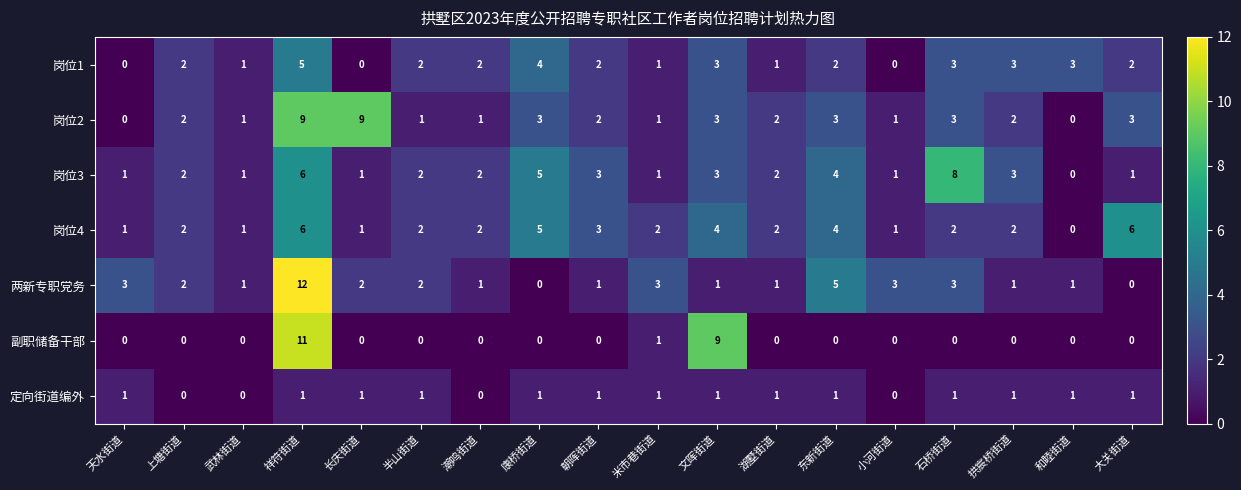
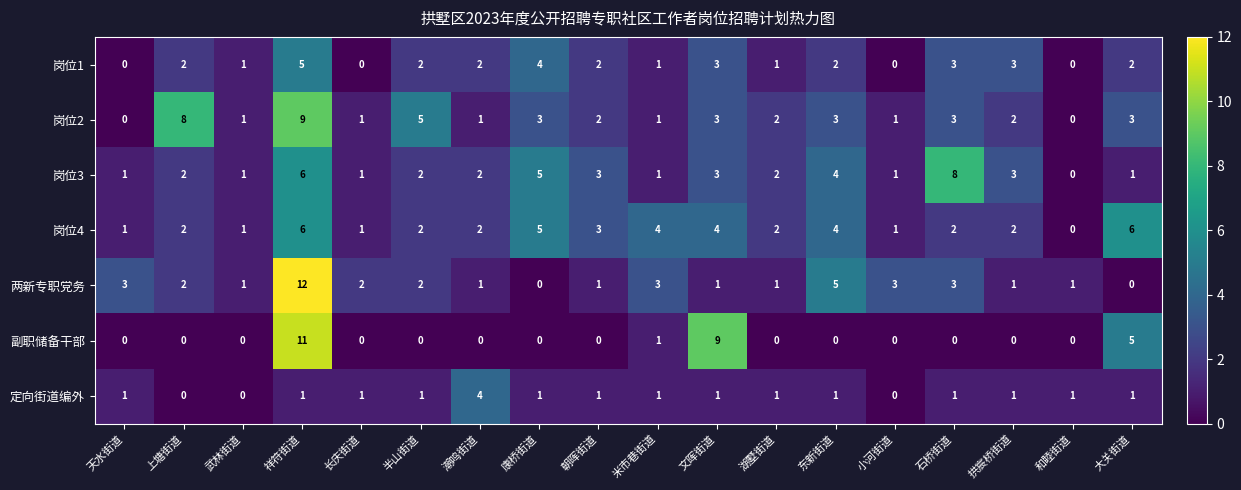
岗位1, 和睦街道: 3 -> 0
岗位2, 上塘街道: 2 -> 8
岗位2, 长庆街道: 9 -> 1
岗位2, 半山街道: 1 -> 5
岗位4, 米市巷街道: 2 -> 4
副职储备干部, 大关街道: 0 -> 5
定向街道编外, 潮鸣街道: 0 -> 4
